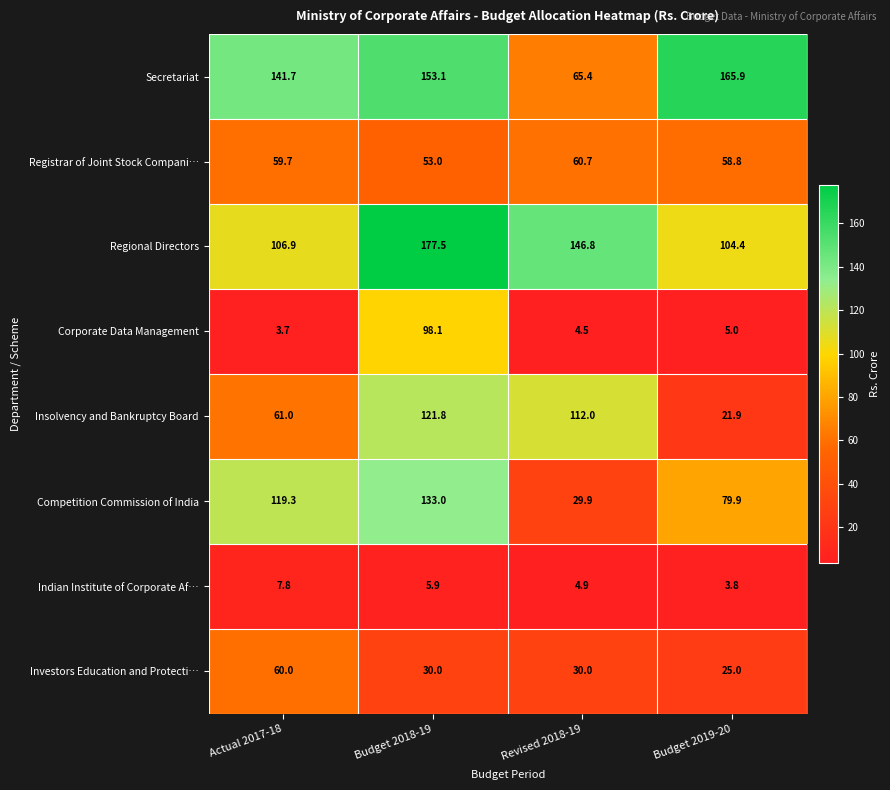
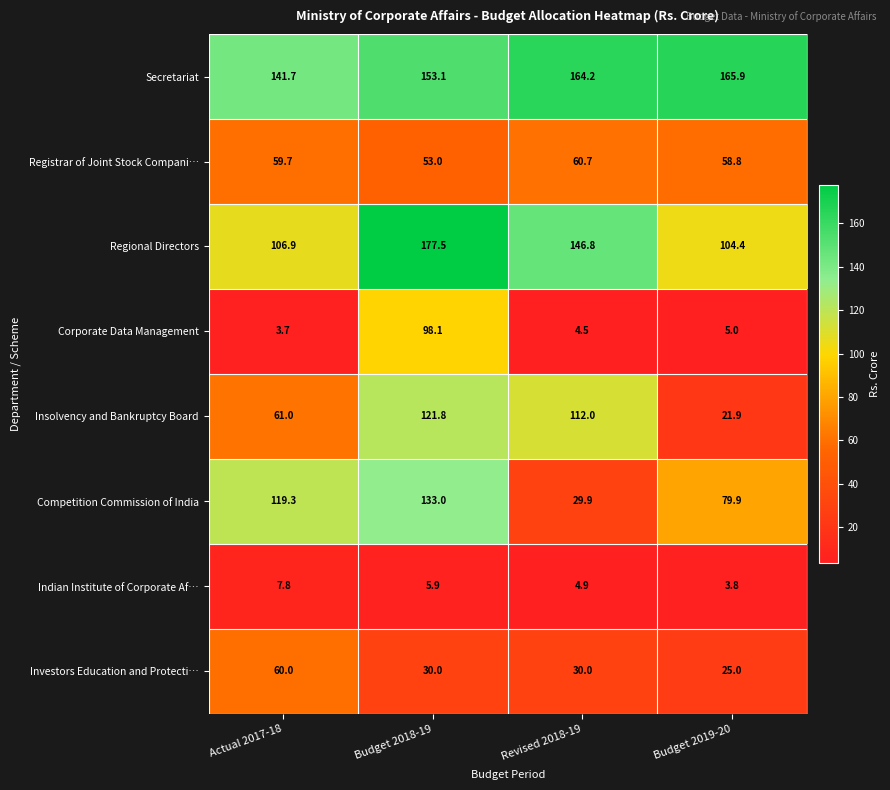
Secretariat, Revised 2018-19: 65.4 -> 164.2
